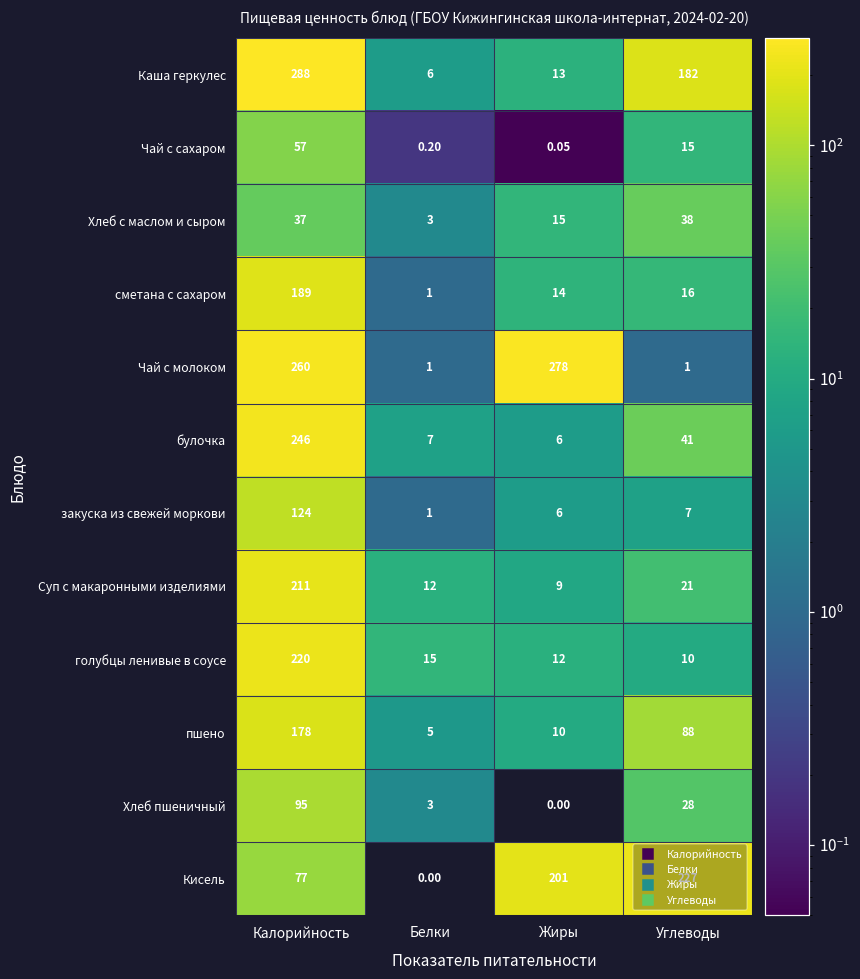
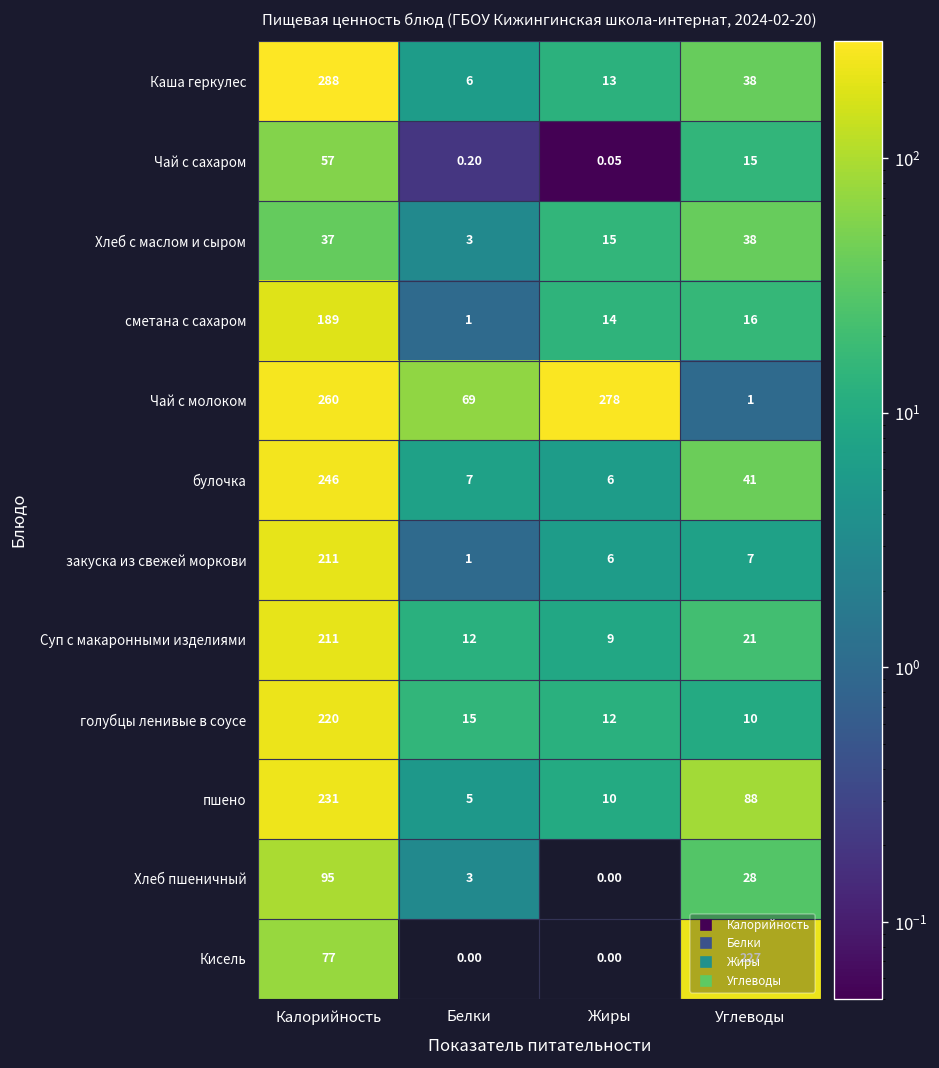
Каша геркулес, Углеводы: 182 -> 38
Чай с молоком, Белки: 1 -> 69
закуска из свежей моркови, Калорийность: 124 -> 211
пшено, Калорийность: 178 -> 231
Кисель, Жиры: 201 -> 0.00
